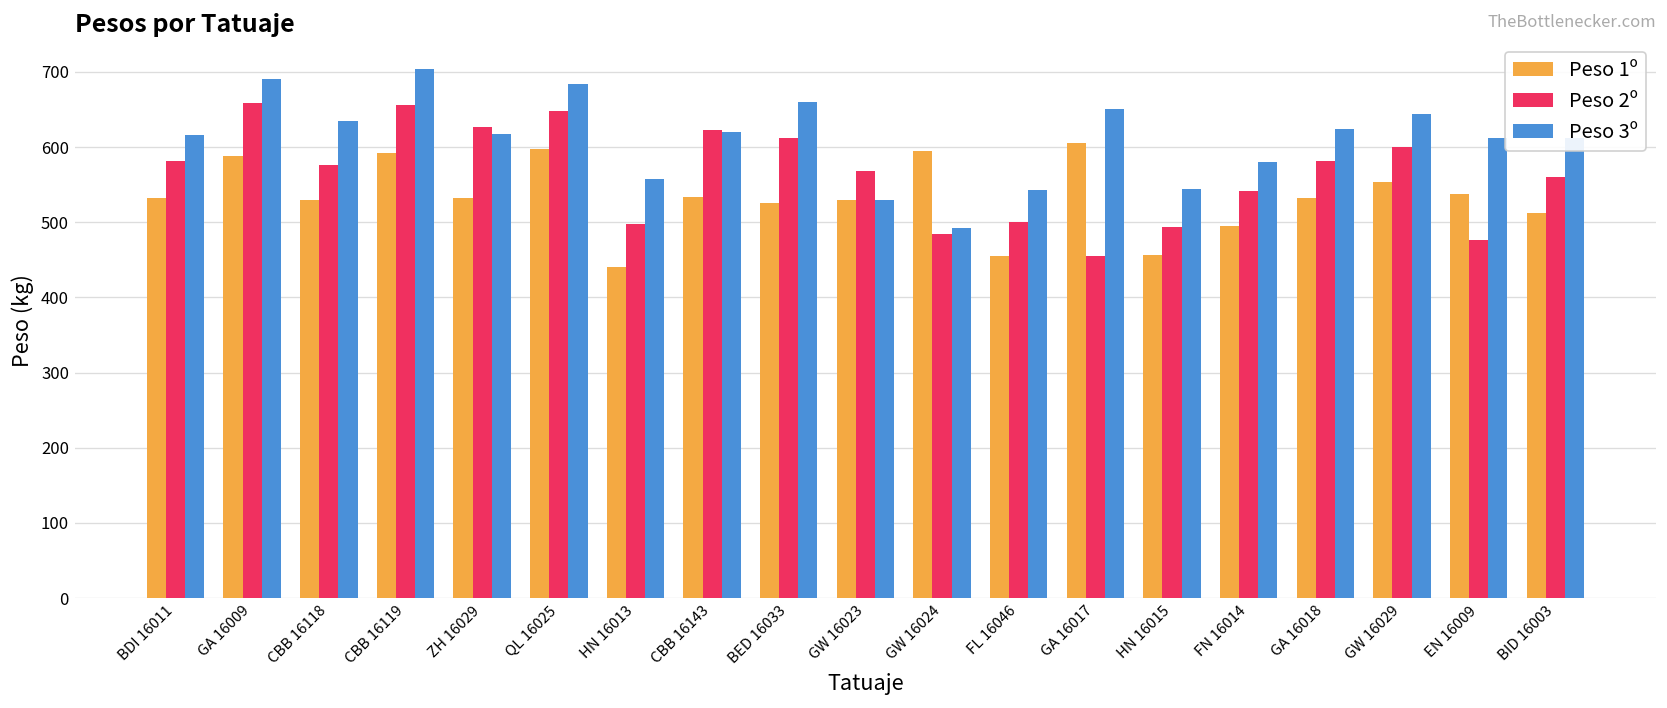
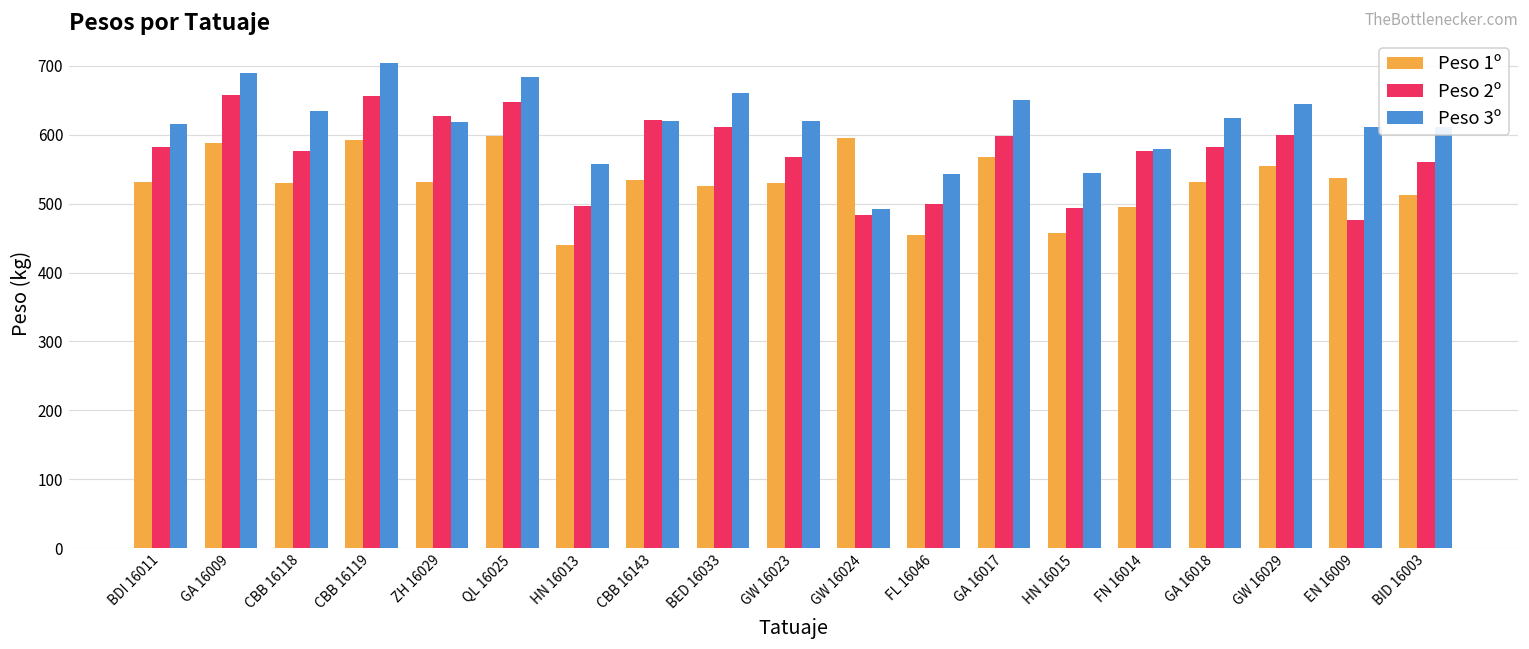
Peso 3º, GW 16023: 530 -> 620
Peso 1º, GA 16017: 610 -> 570
Peso 2º, GA 16017: 460 -> 600
Peso 2º, FN 16014: 540 -> 580
